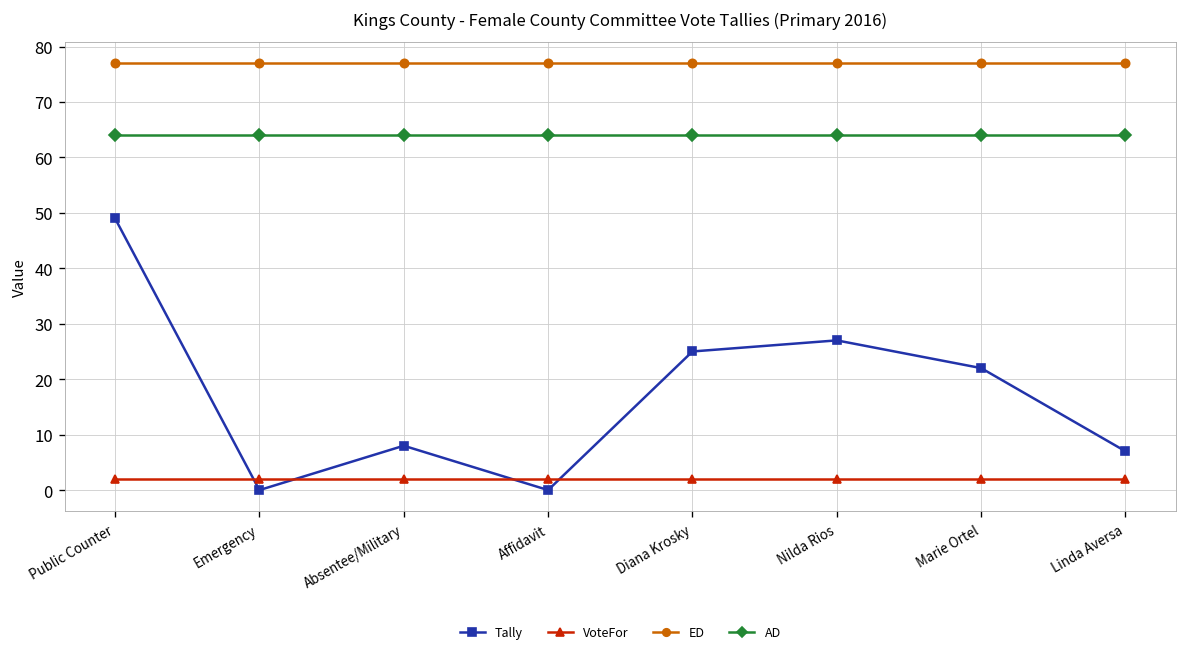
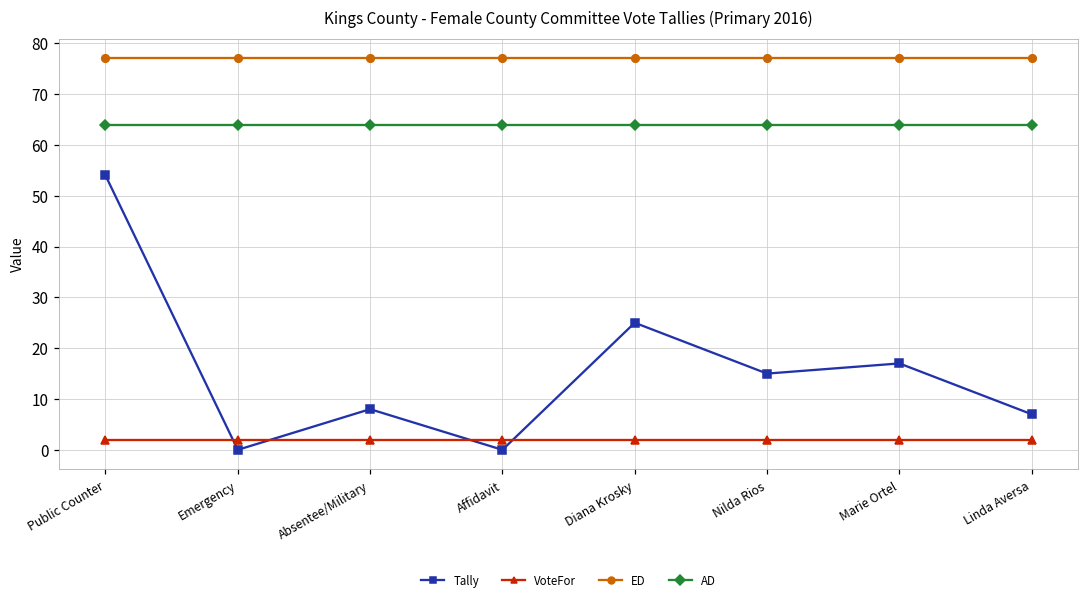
Tally, Public Counter: 49 -> 54
Tally, Nilda Rios: 27 -> 15
Tally, Marie Ortel: 22 -> 17
